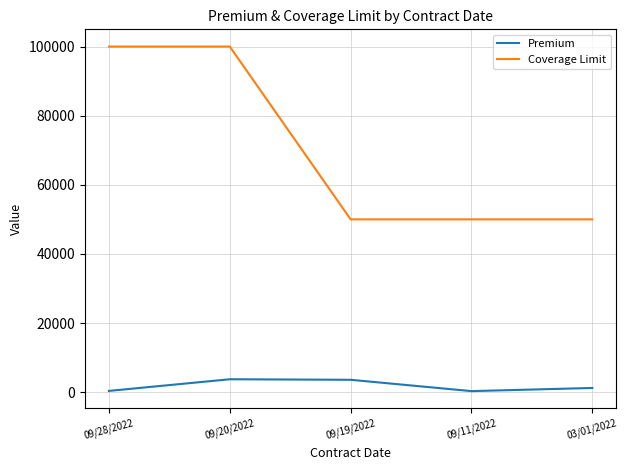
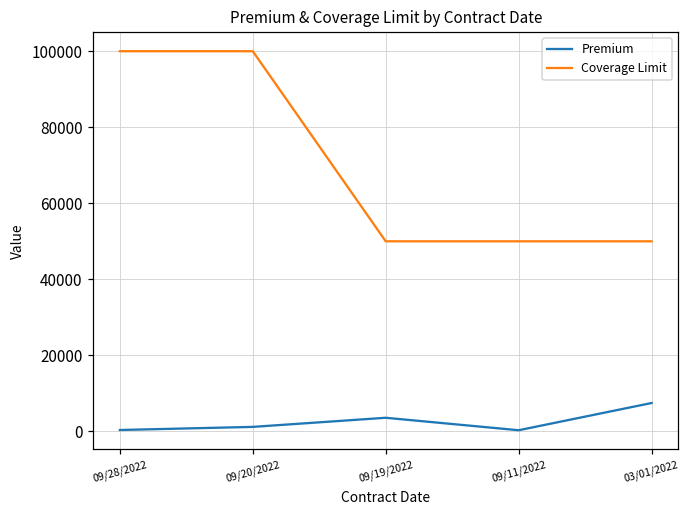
Premium, 09/20/2022: 4000 -> 1000
Premium, 03/01/2022: 1000 -> 7000
